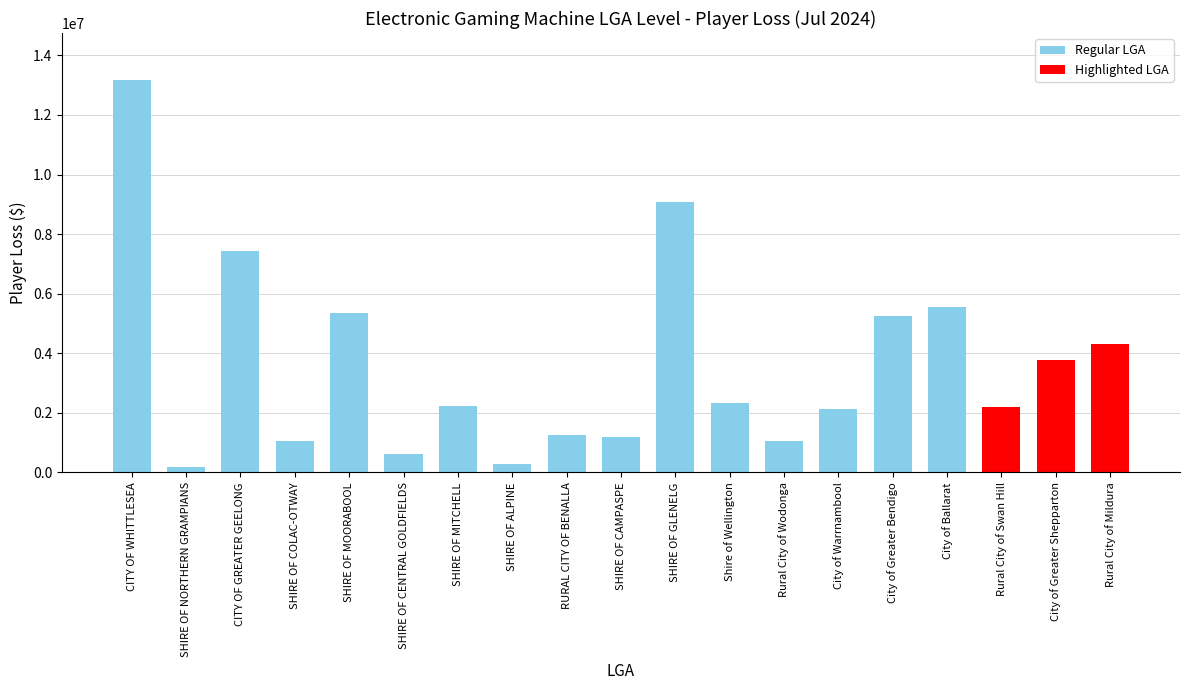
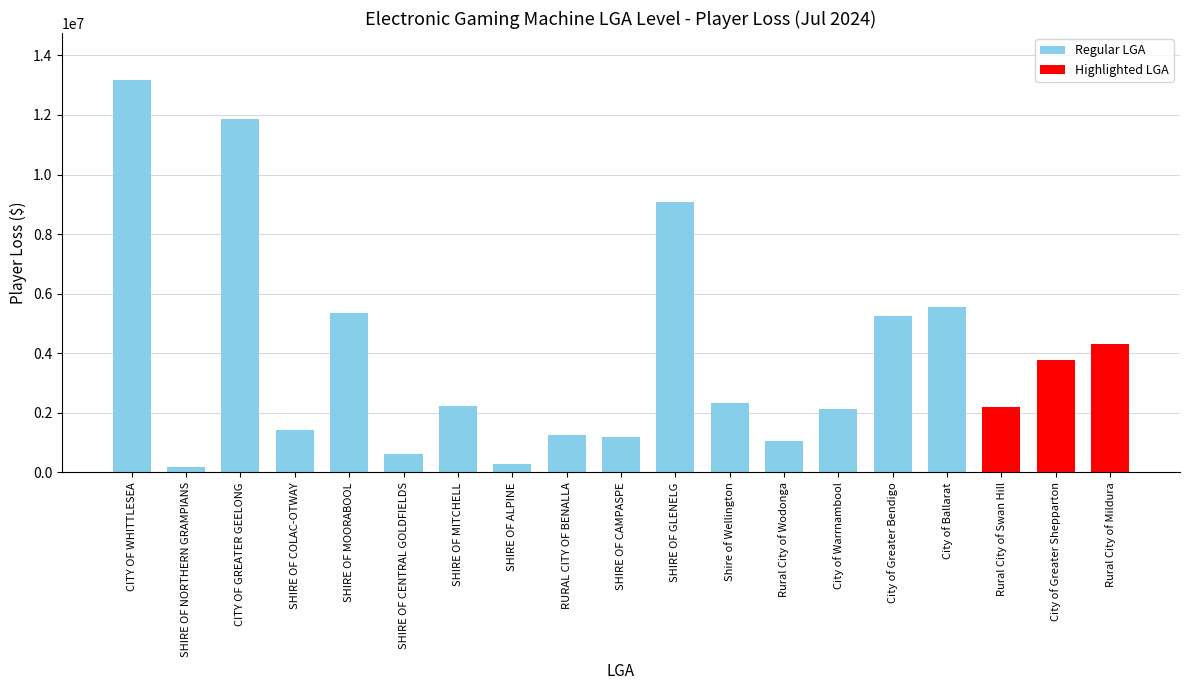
CITY OF GREATER GEELONG: 7400000 -> 11900000
SHIRE OF COLAC-OTWAY: 1100000 -> 1400000
